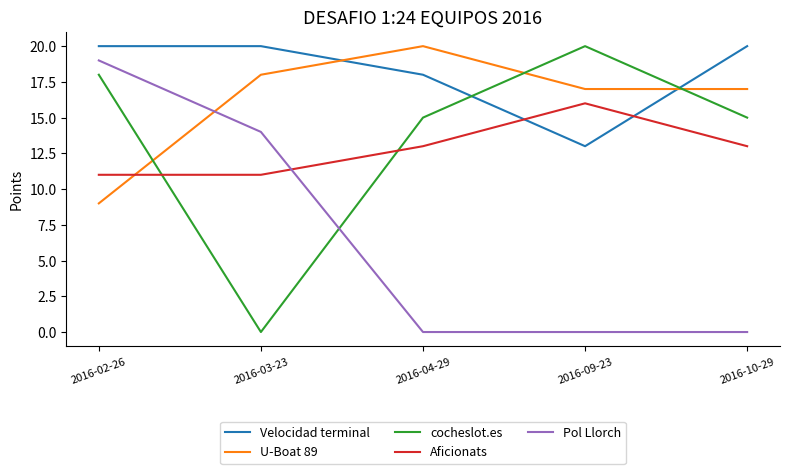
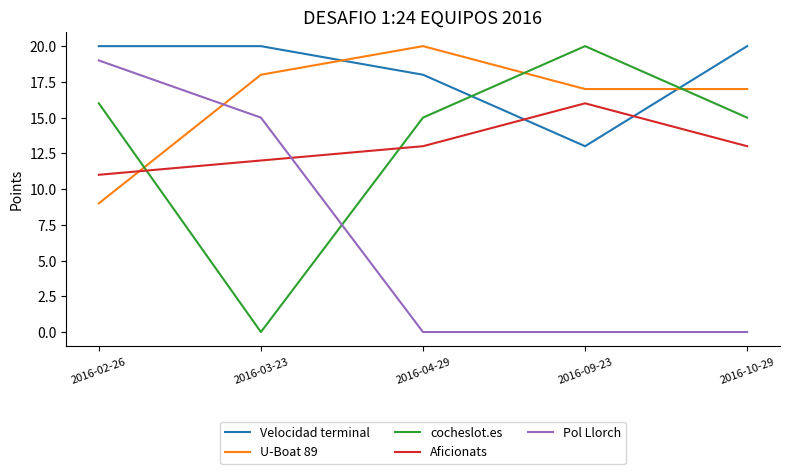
cocheslot.es, 2016-02-26: 18 -> 16
Aficionats, 2016-03-23: 11 -> 12
Pol Llorch, 2016-03-23: 14 -> 15
